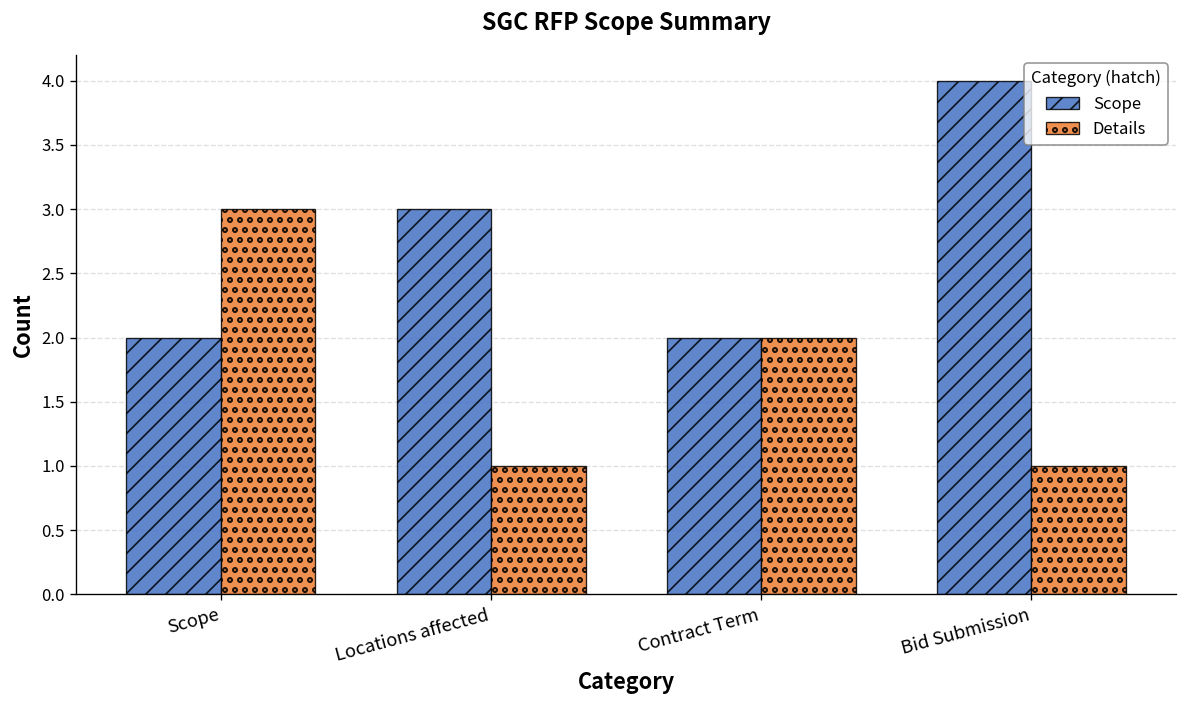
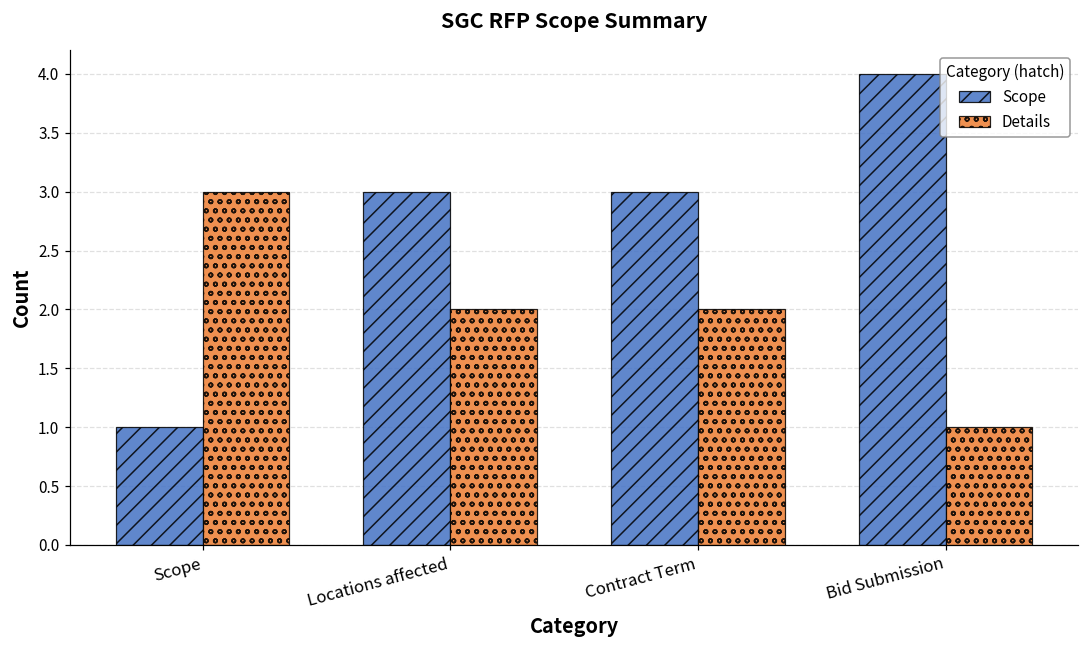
Scope, Scope: 2 -> 1
Details, Locations affected: 1 -> 2
Scope, Contract Term: 2 -> 3
